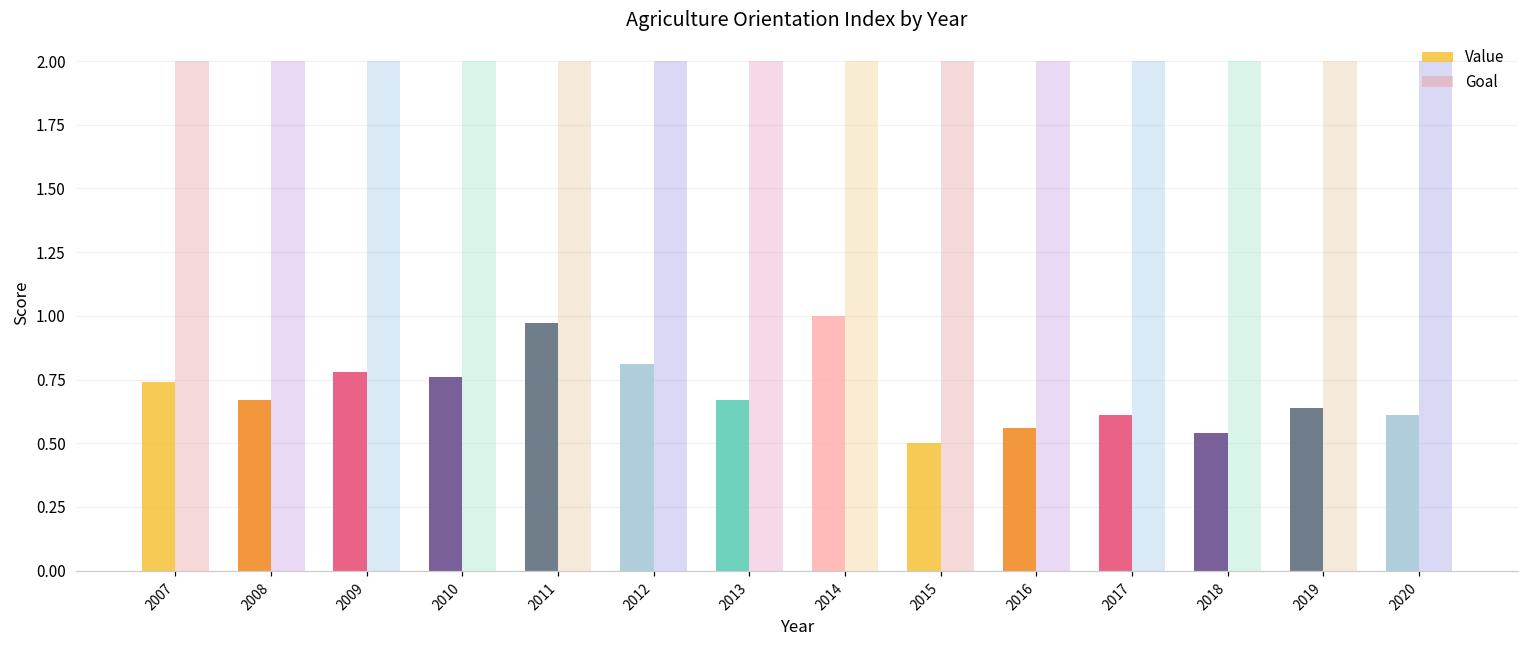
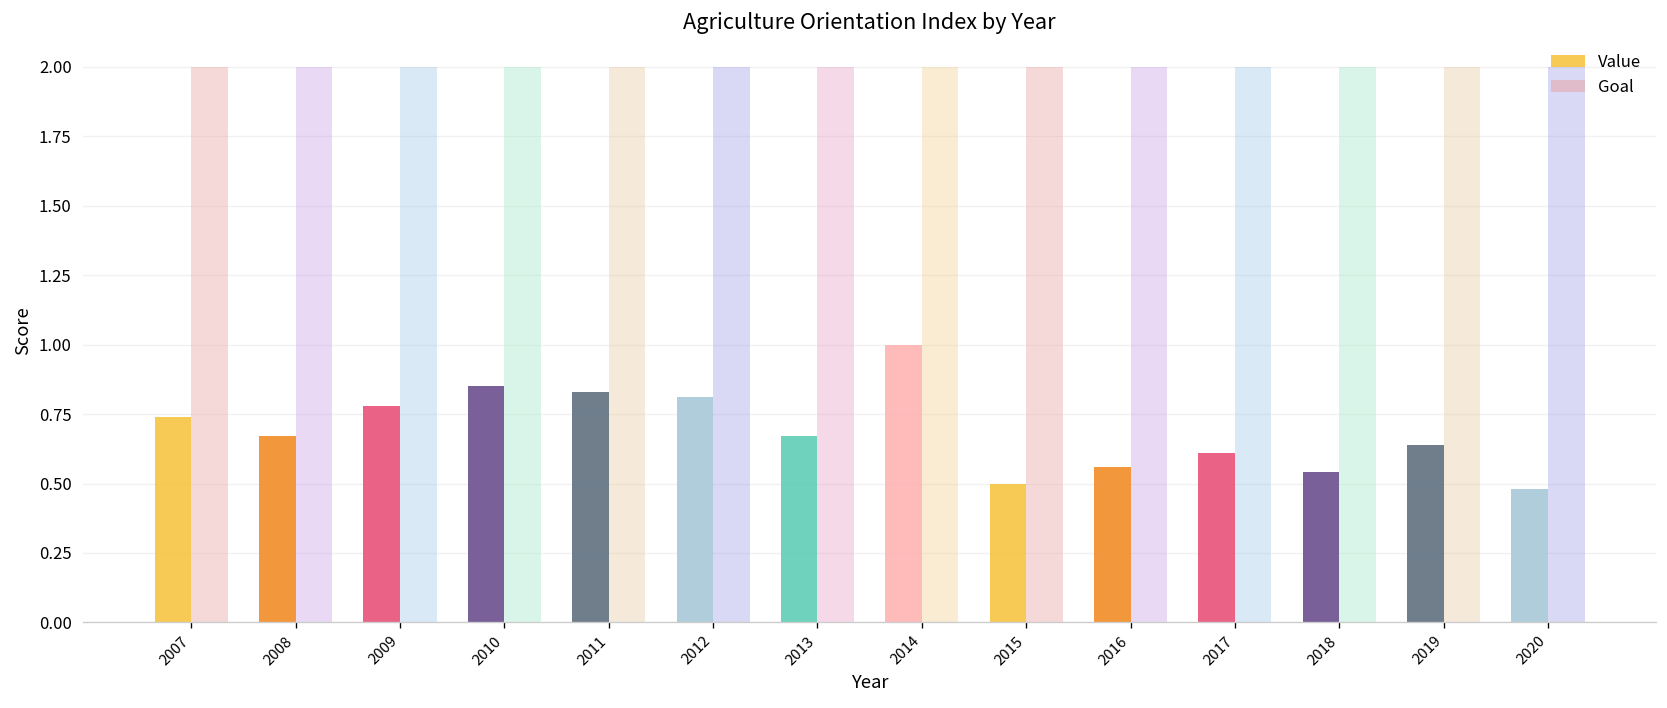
Value, 2010: 0.76 -> 0.85
Value, 2011: 0.97 -> 0.83
Value, 2020: 0.61 -> 0.48
